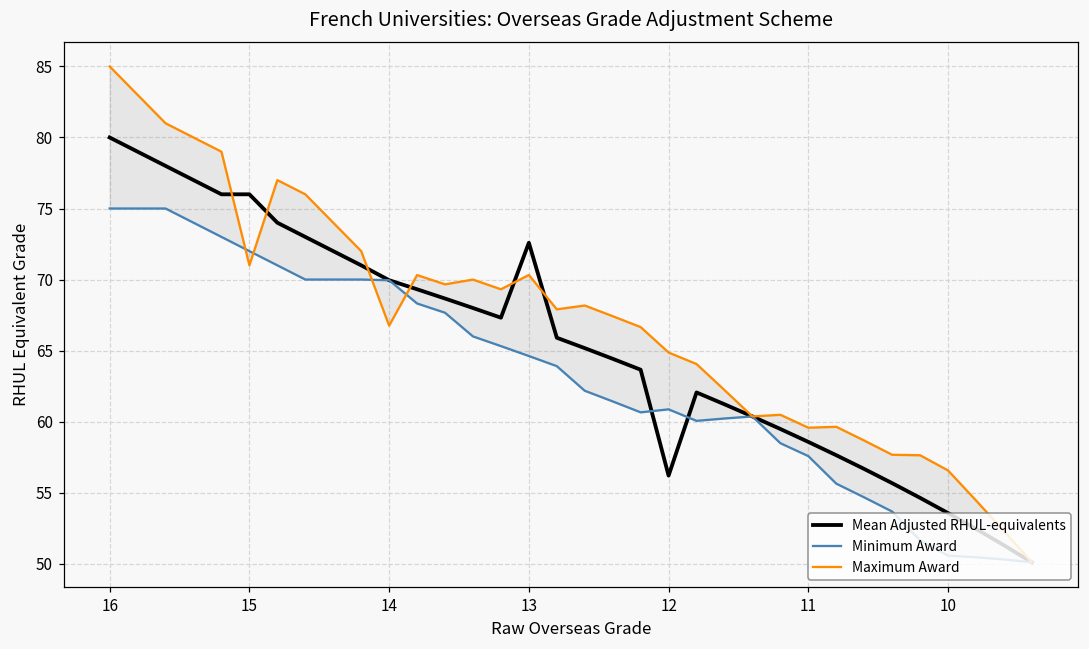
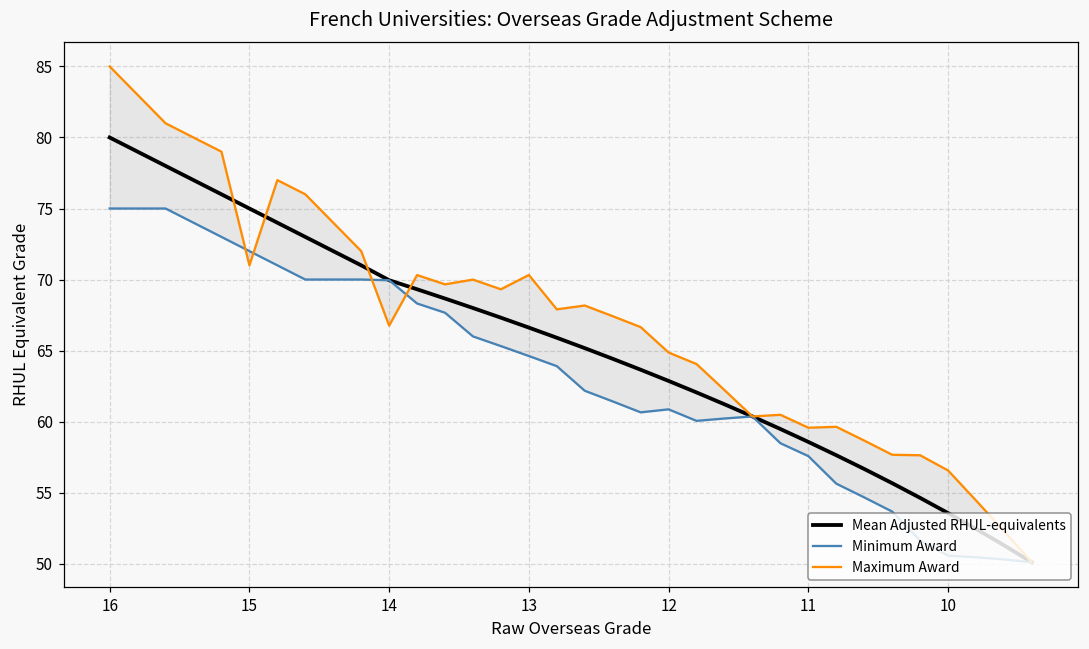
Mean Adjusted RHUL-equivalents, 15: 76 -> 75
Mean Adjusted RHUL-equivalents, 13: 72.6 -> 66.6
Mean Adjusted RHUL-equivalents, 12: 56.2 -> 62.9
